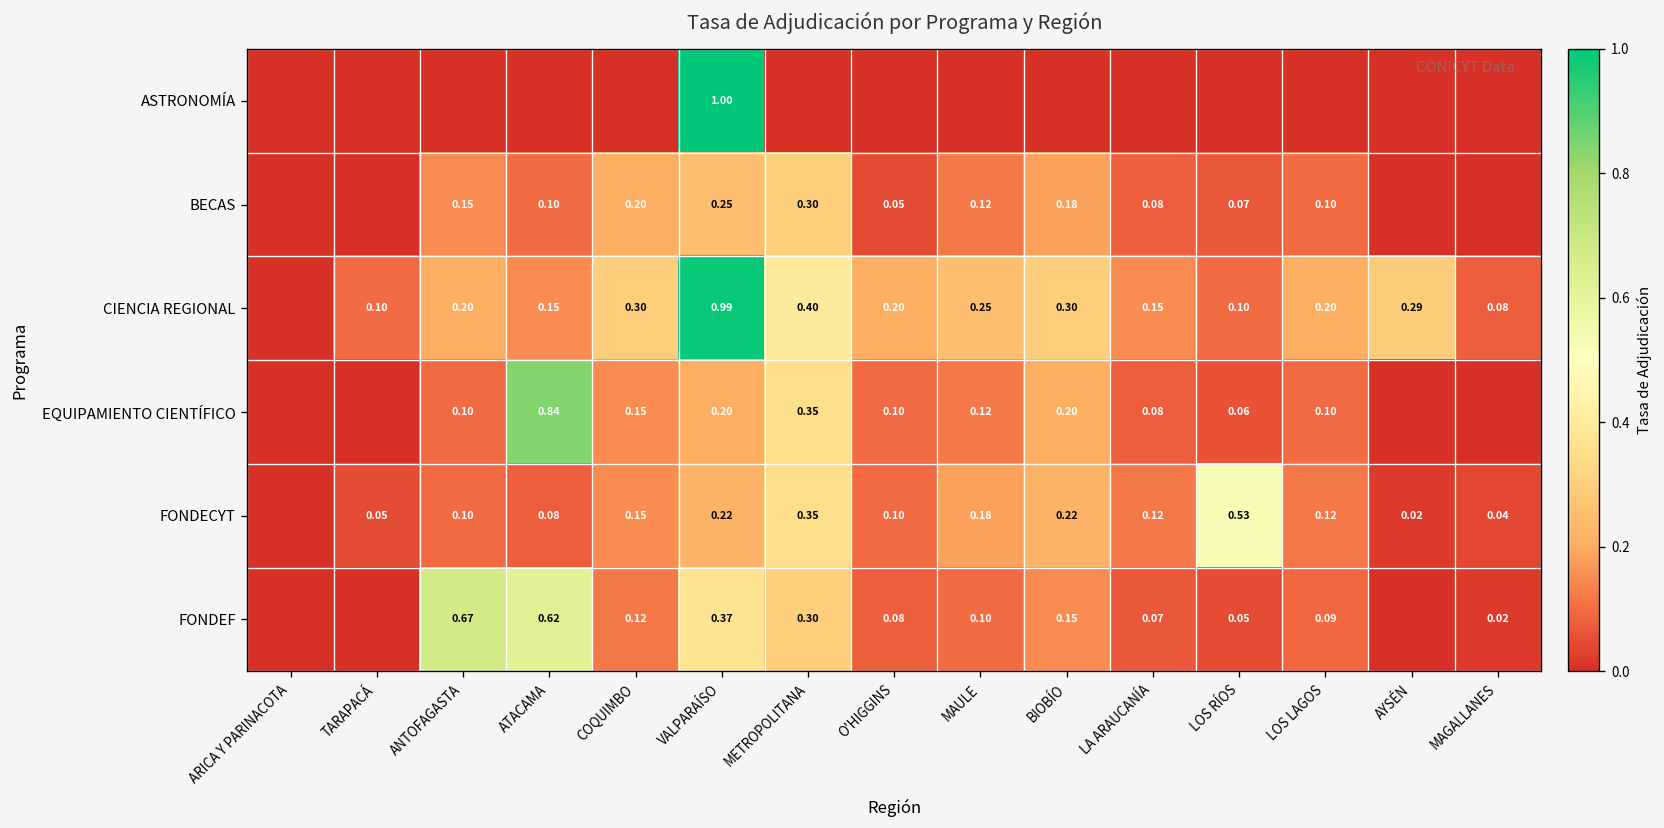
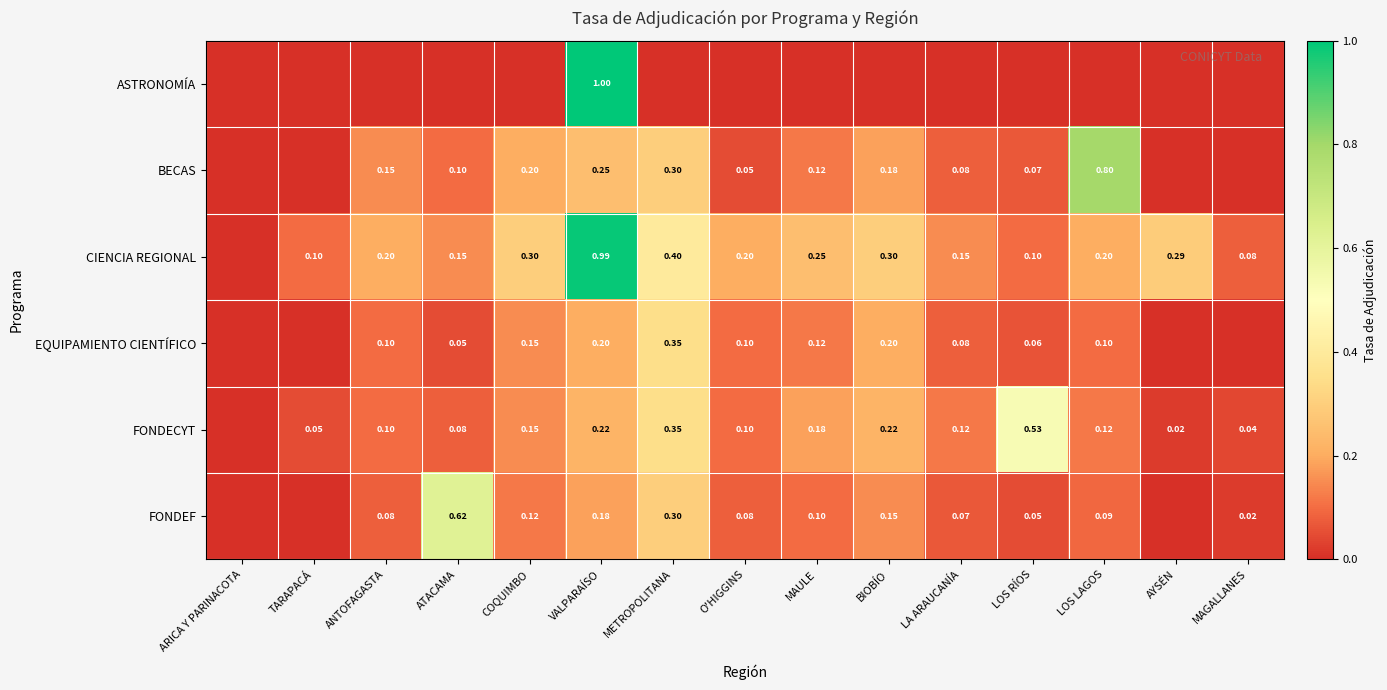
BECAS, LOS LAGOS: 0.10 -> 0.80
EQUIPAMIENTO CIENTÍFICO, ATACAMA: 0.84 -> 0.05
FONDEF, ANTOFAGASTA: 0.67 -> 0.08
FONDEF, VALPARAÍSO: 0.37 -> 0.18
